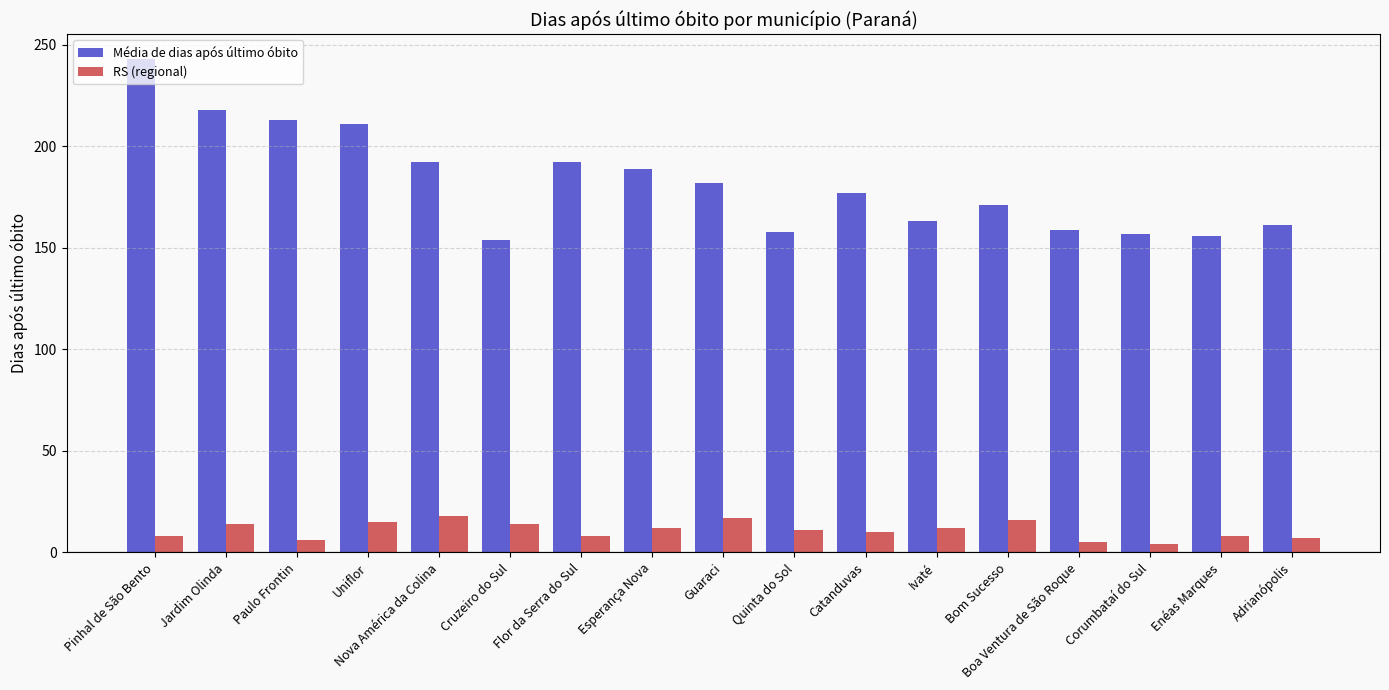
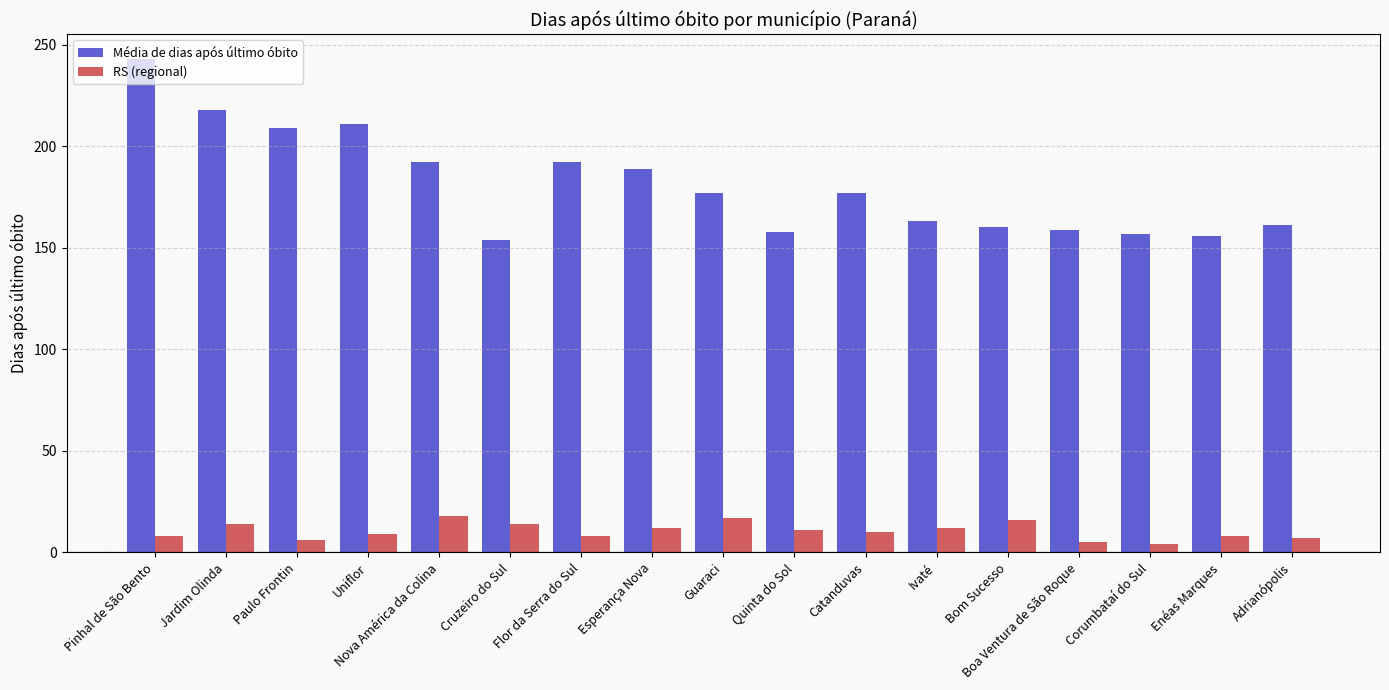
Média de dias após último óbito, Paulo Frontin: 213 -> 209
RS (regional), Uniflor: 15 -> 9
Média de dias após último óbito, Guaraci: 182 -> 177
Média de dias após último óbito, Bom Sucesso: 171 -> 160
